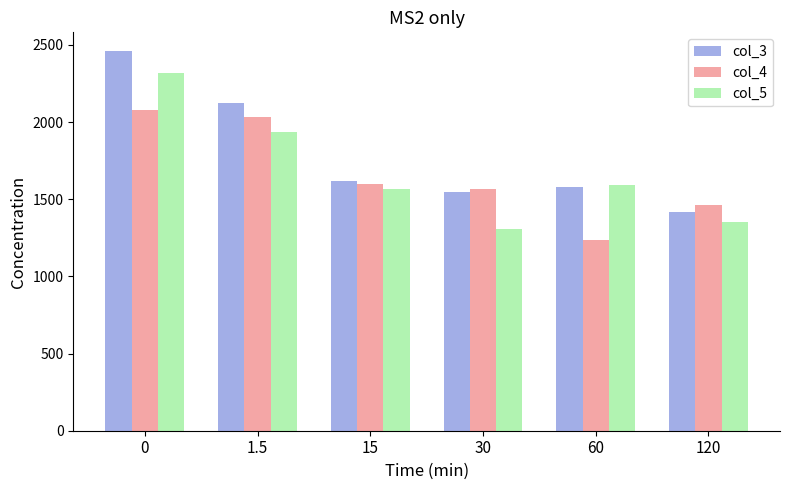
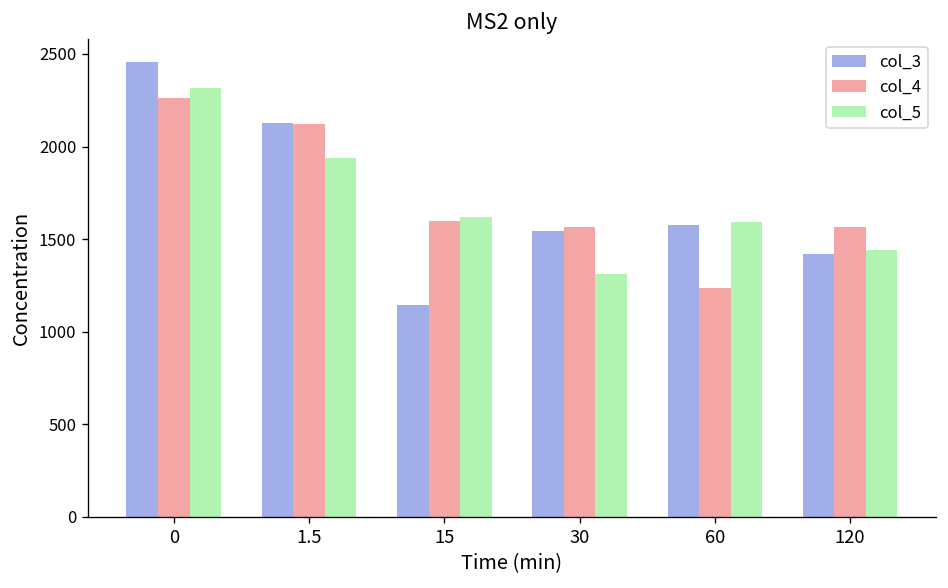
col_4, 0: 2080 -> 2260
col_4, 1.5: 2030 -> 2120
col_3, 15: 1620 -> 1140
col_5, 15: 1560 -> 1620
col_4, 120: 1460 -> 1570
col_5, 120: 1350 -> 1440
